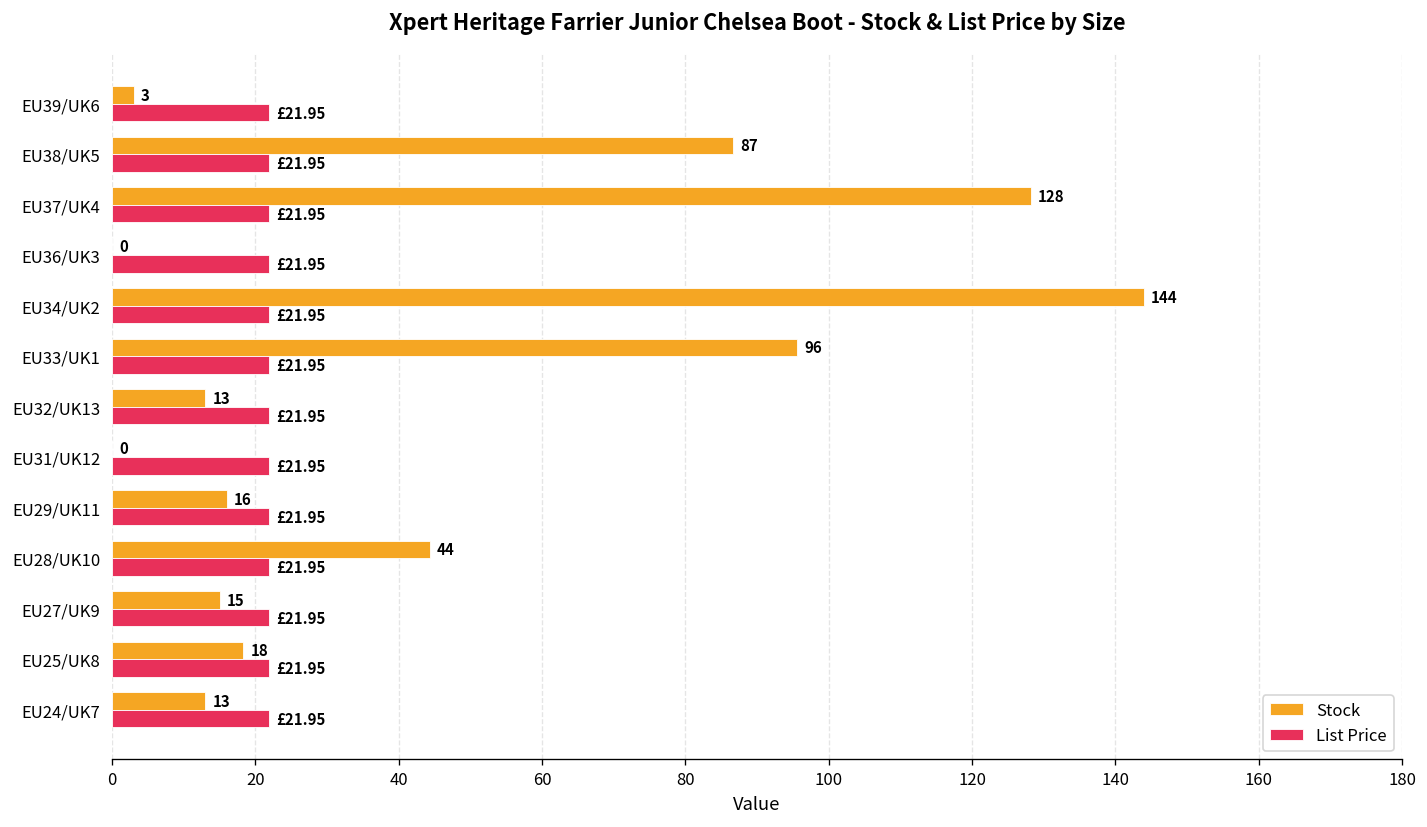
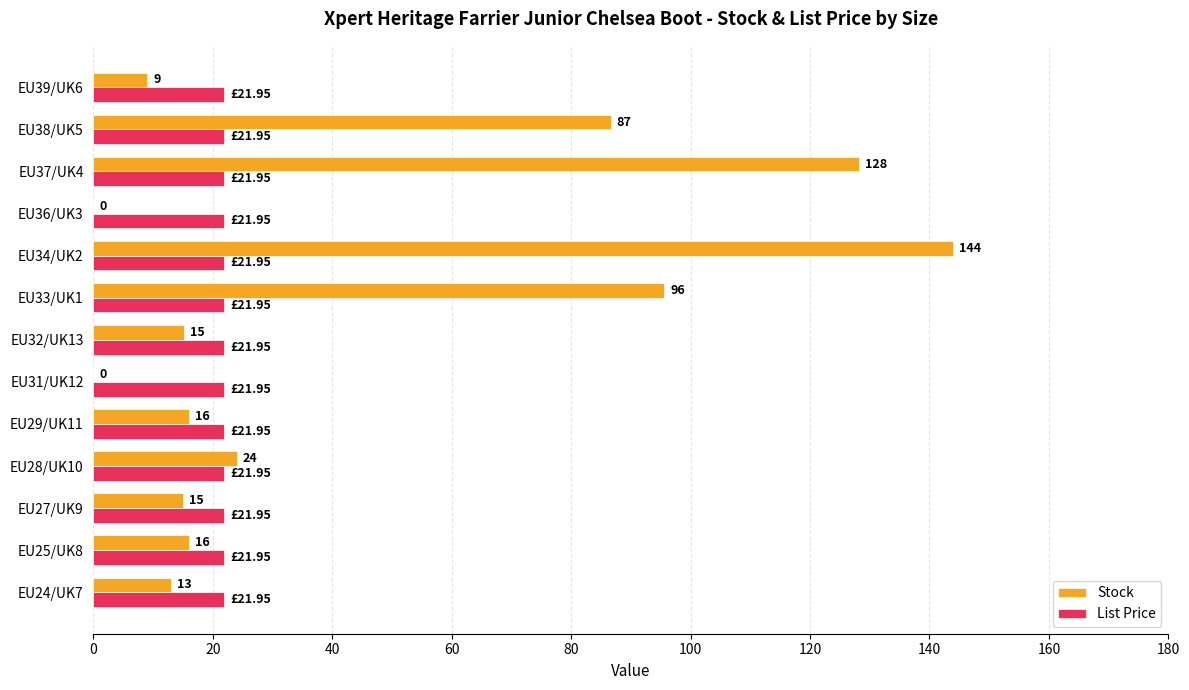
Stock, EU39/UK6: 3 -> 9
Stock, EU32/UK13: 13 -> 15
Stock, EU28/UK10: 44 -> 24
Stock, EU25/UK8: 18 -> 16
